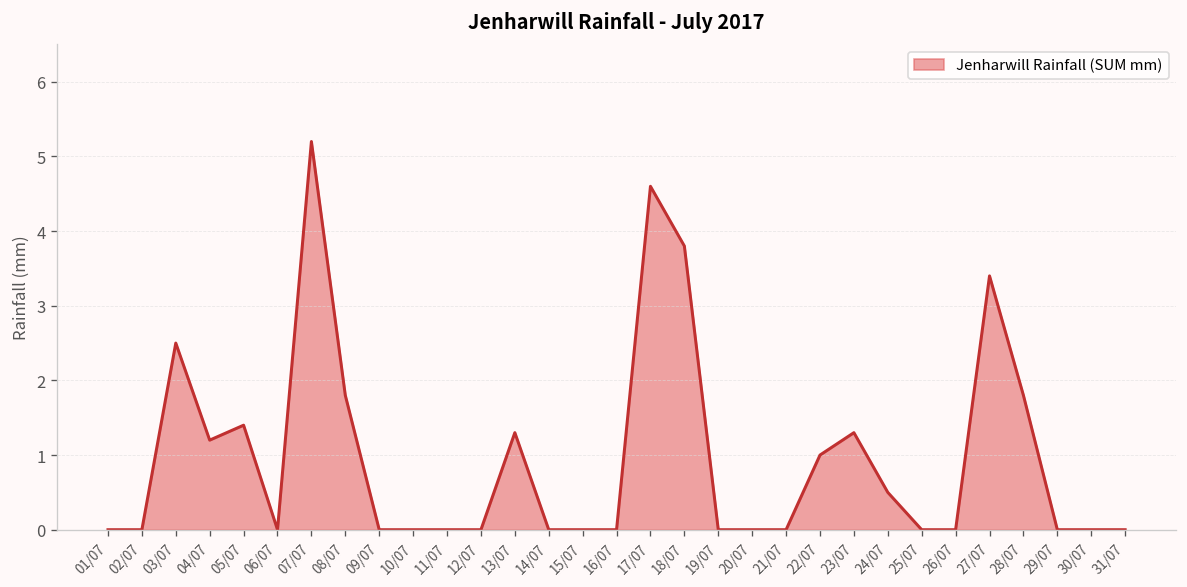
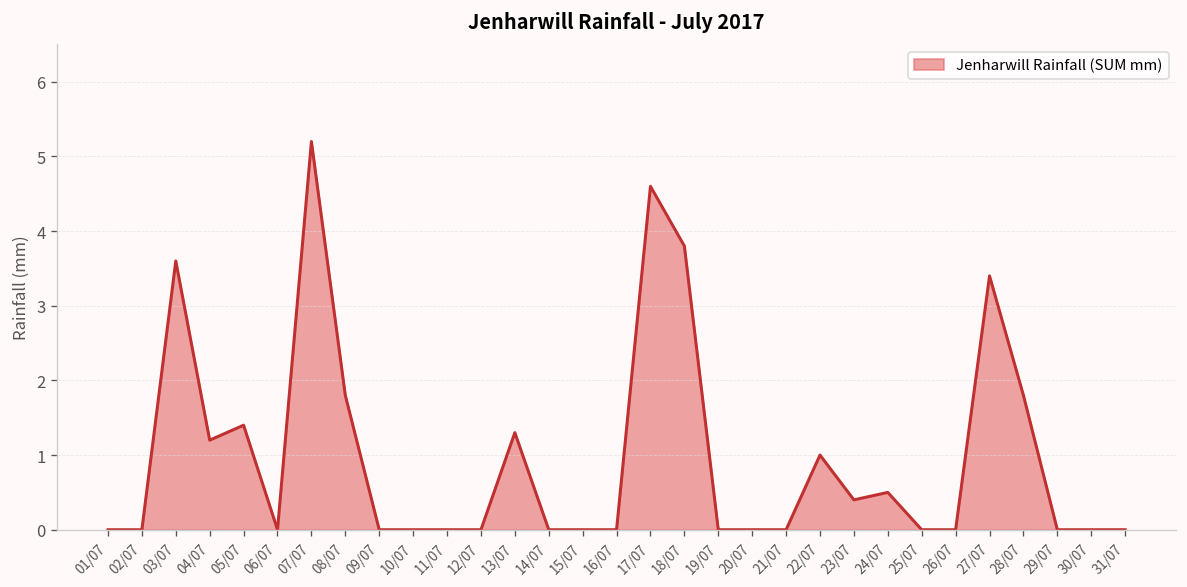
03/07: 2.5 -> 3.6
23/07: 1.3 -> 0.4
